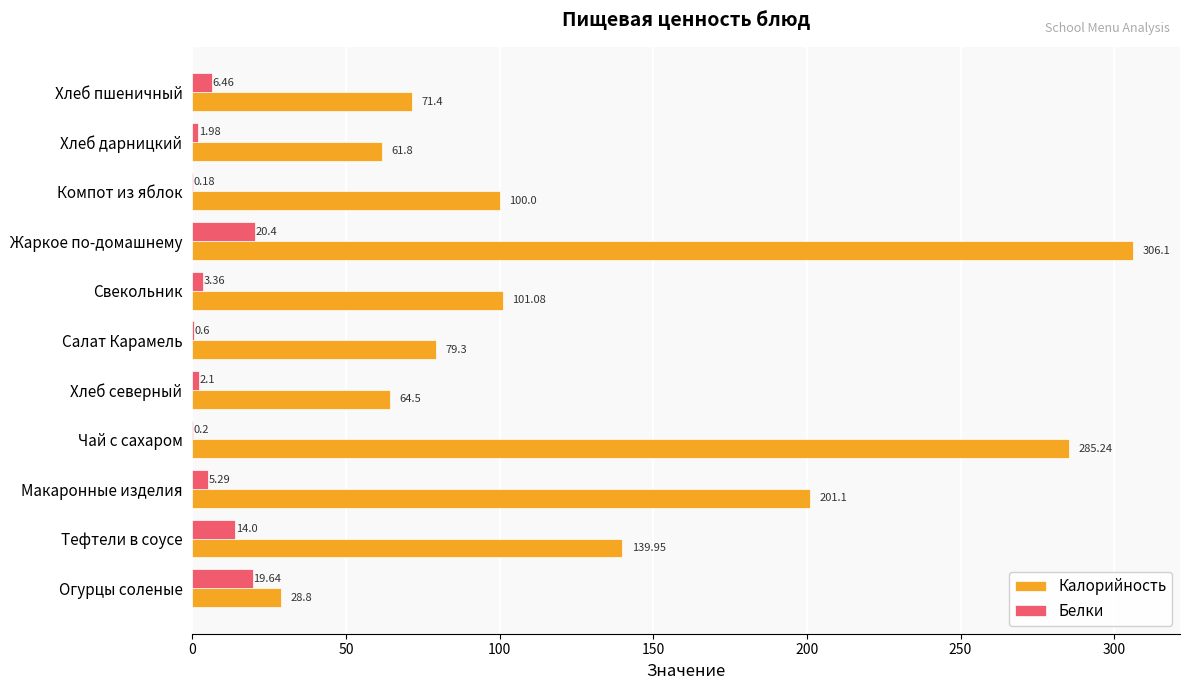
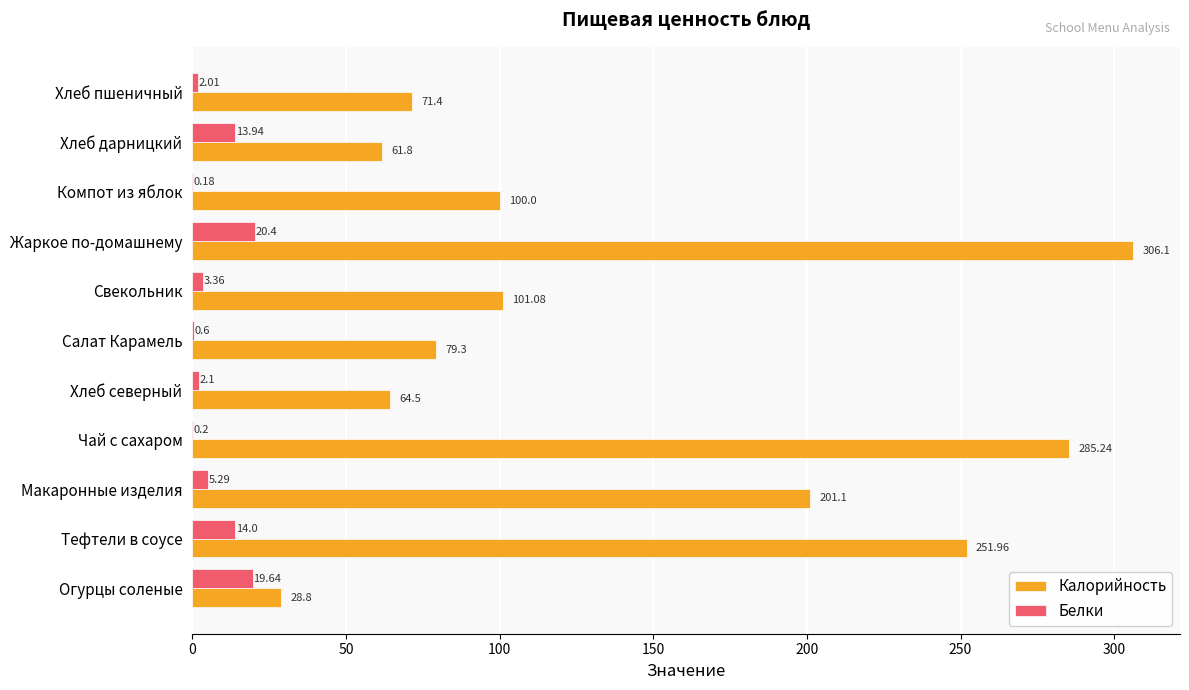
Белки, Хлеб пшеничный: 6.46 -> 2.01
Белки, Хлеб дарницкий: 1.98 -> 13.94
Калорийность, Тефтели в соусе: 139.95 -> 251.96
